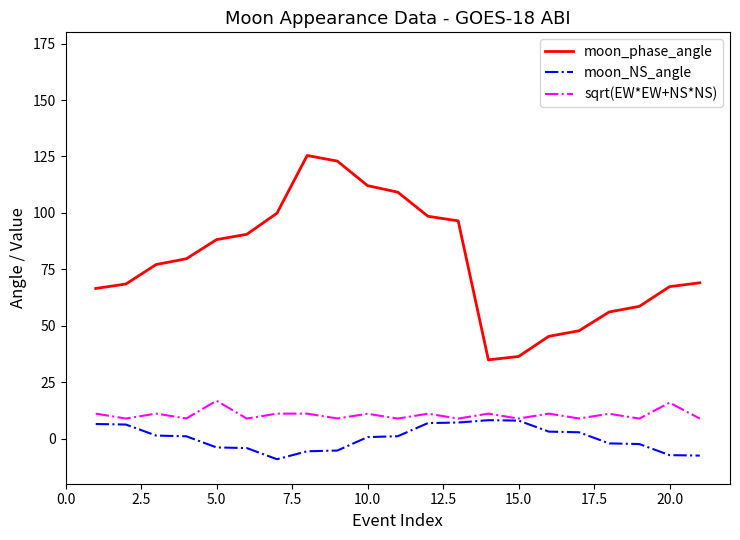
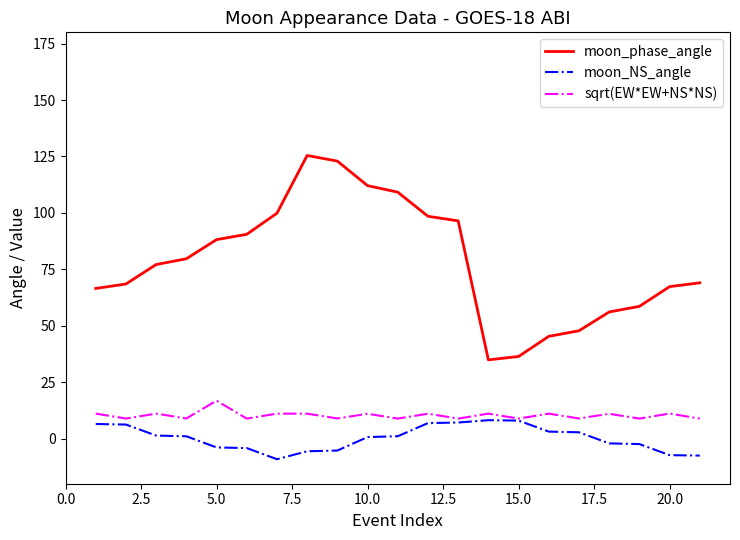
sqrt(EW*EW+NS*NS), 20.0: 16 -> 11
